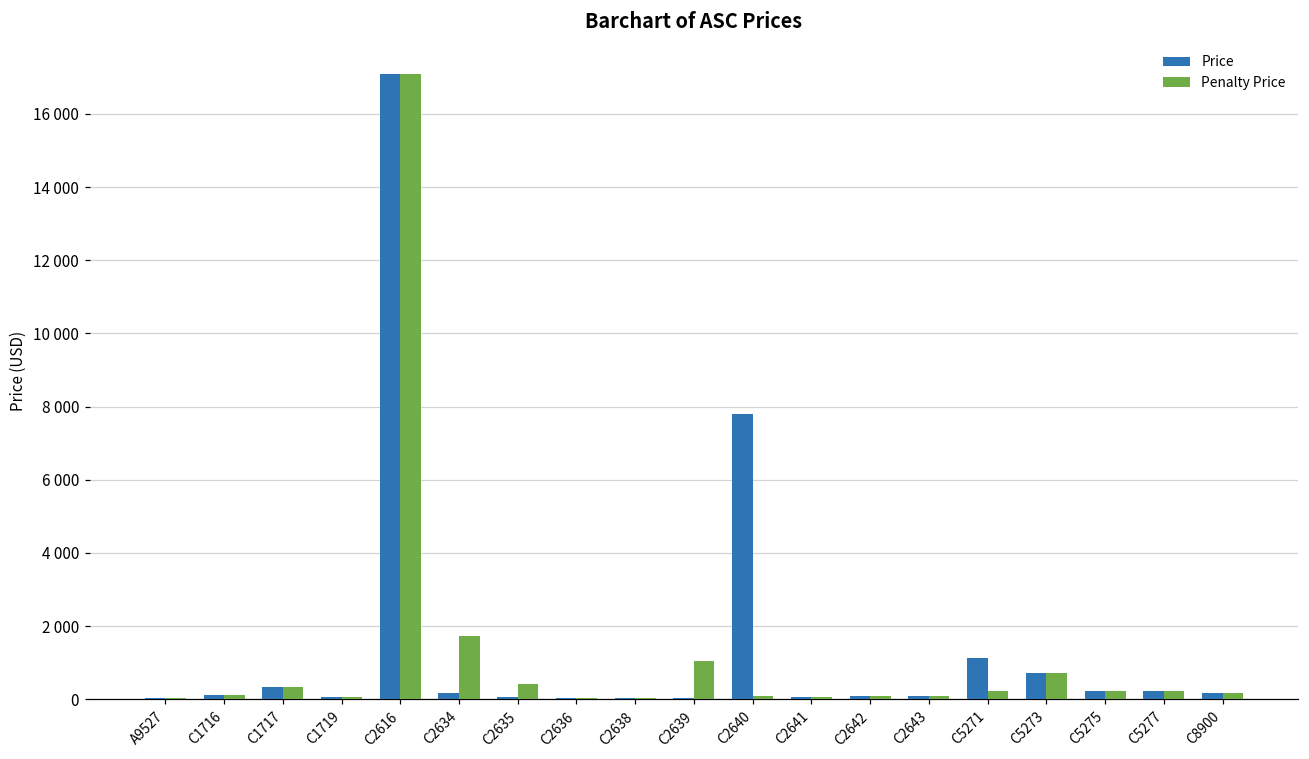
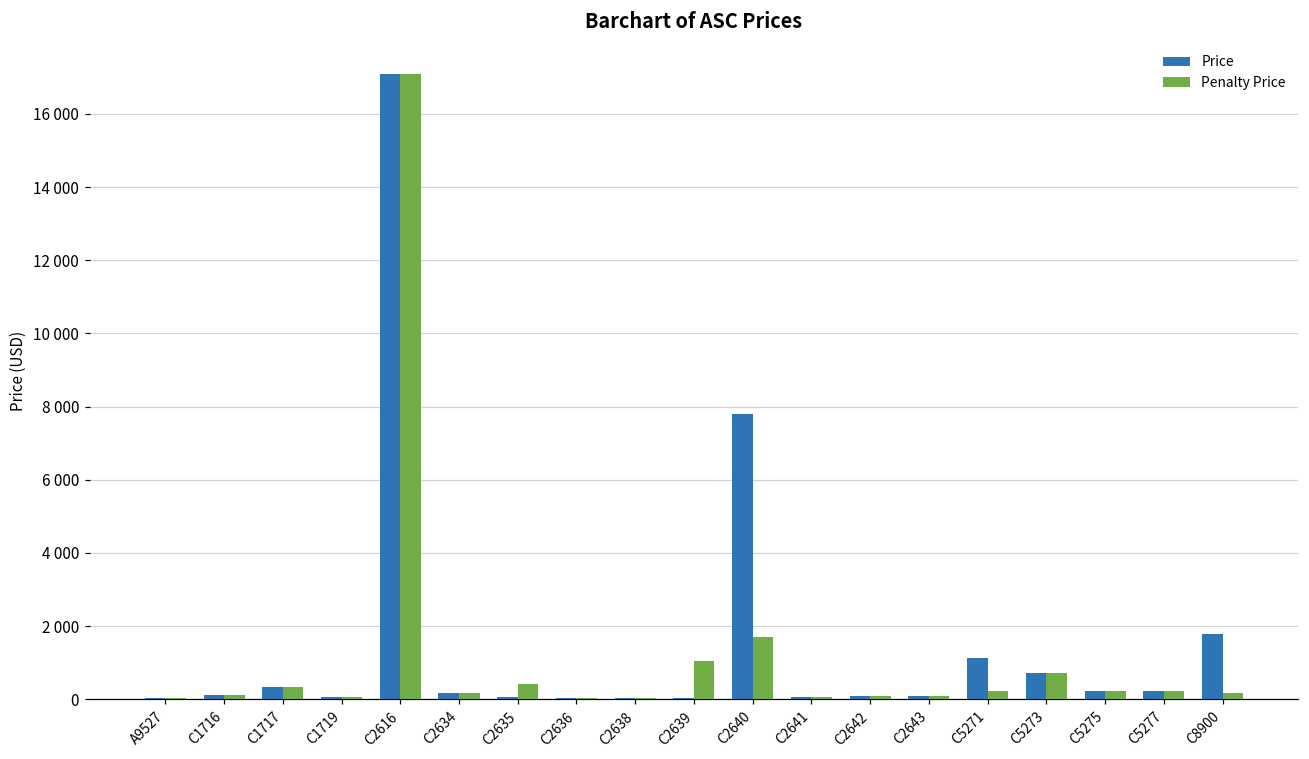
Penalty Price, C2634: 1700 -> 200
Penalty Price, C2640: 100 -> 1700
Price, C8900: 200 -> 1800
